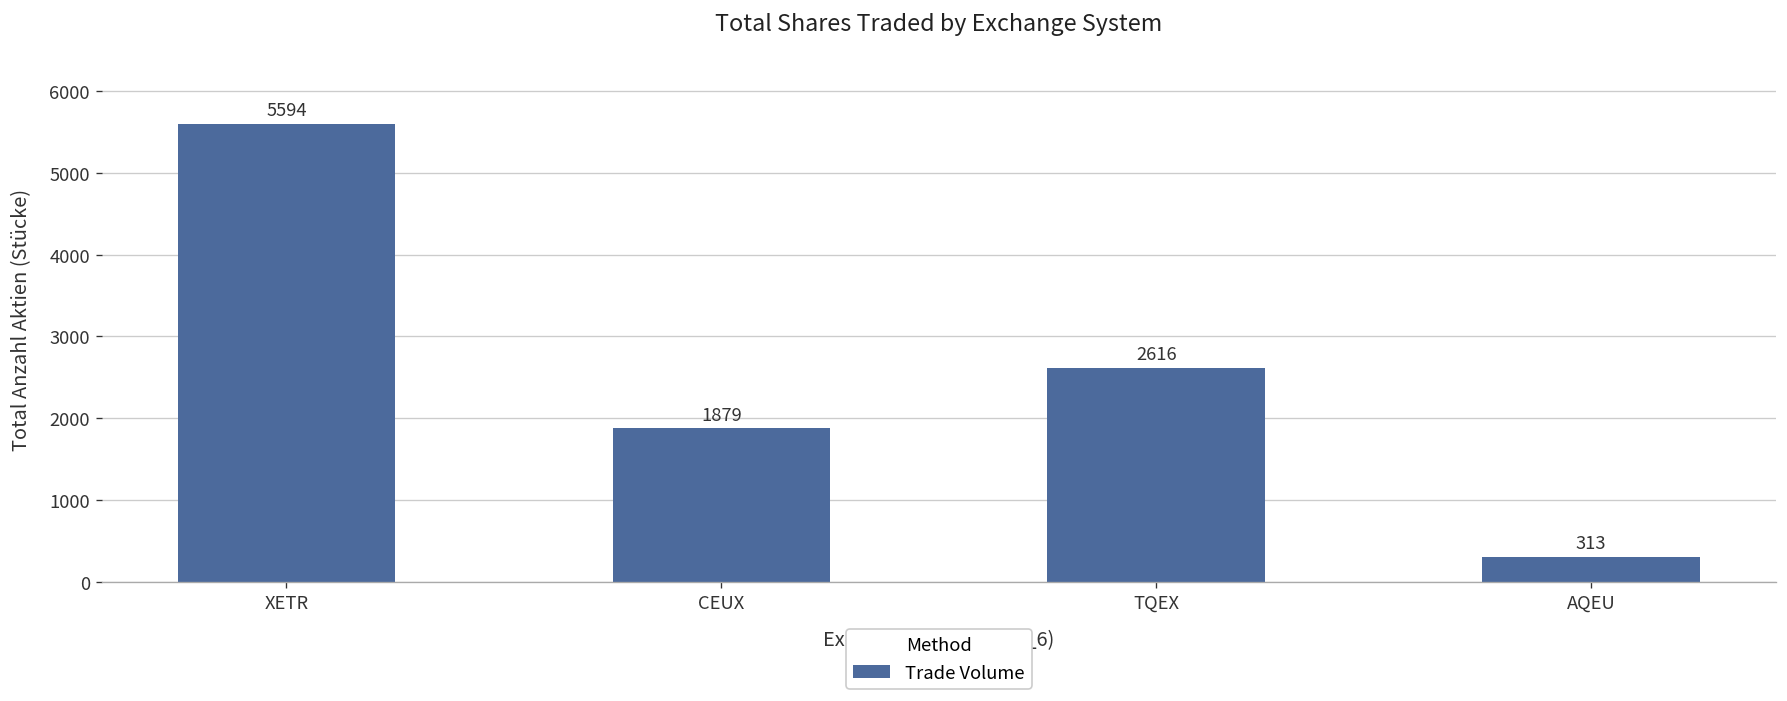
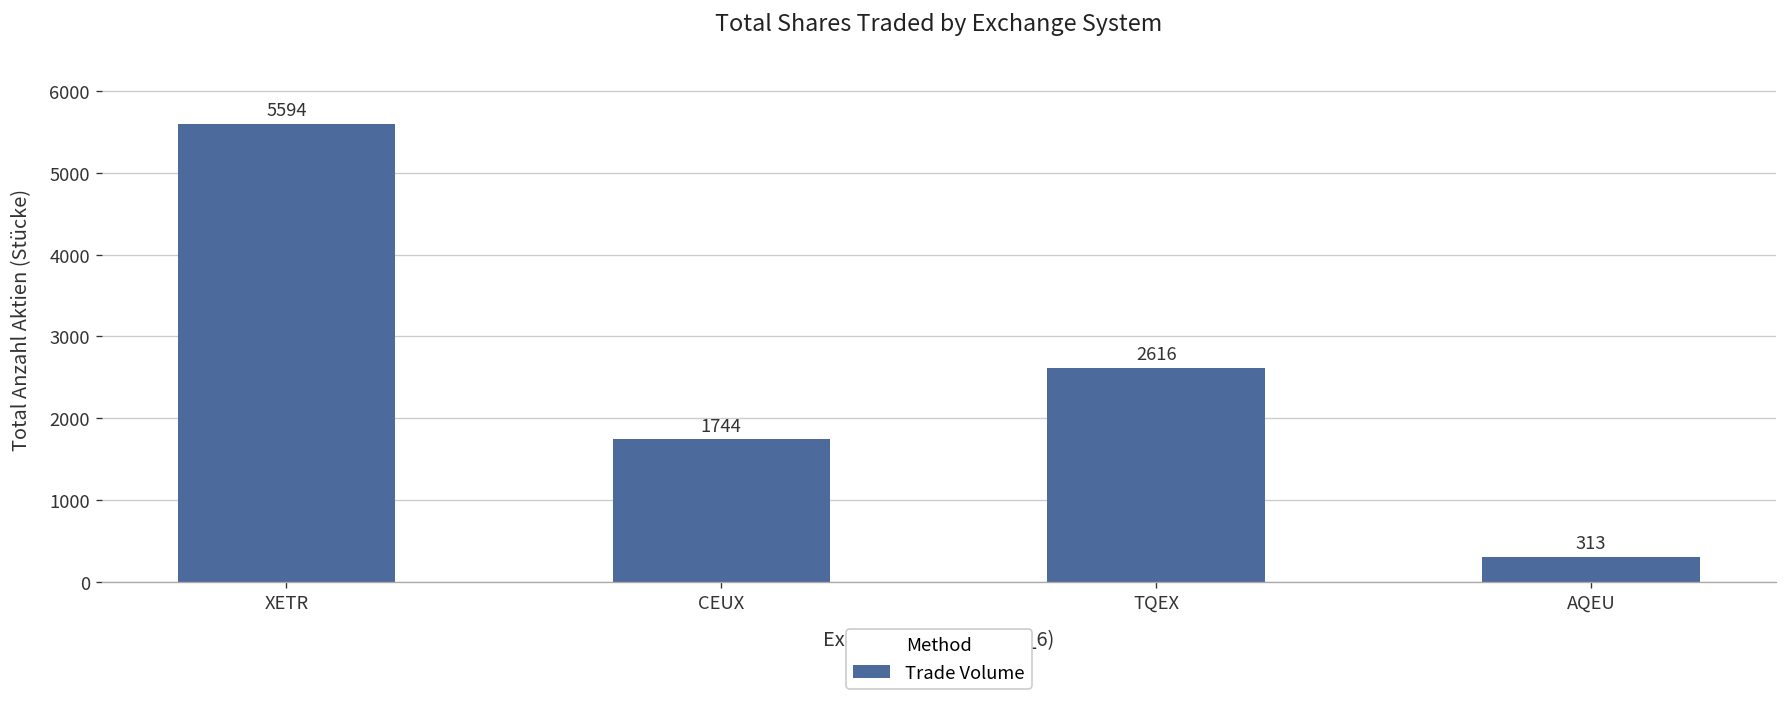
CEUX: 1879 -> 1744
